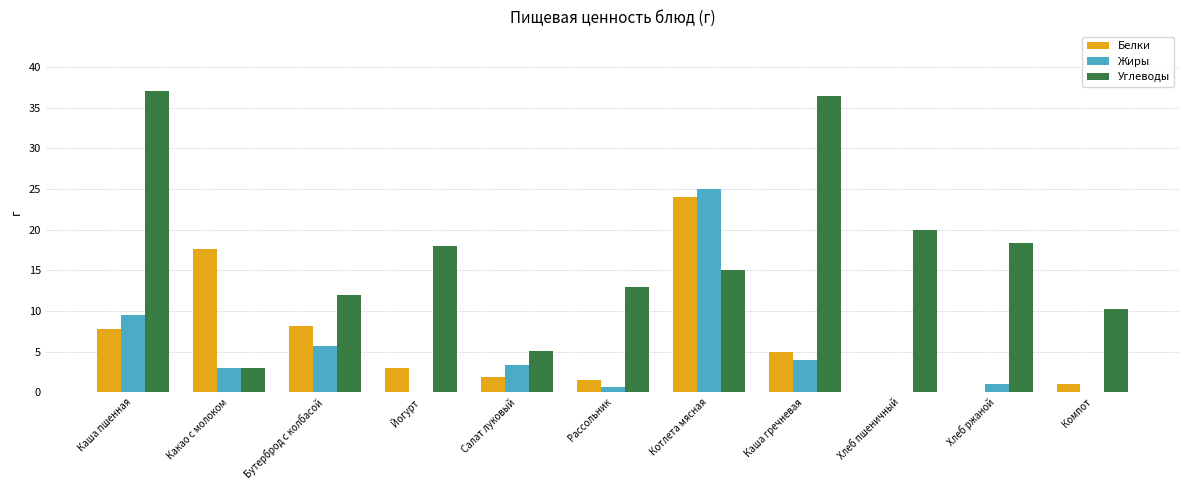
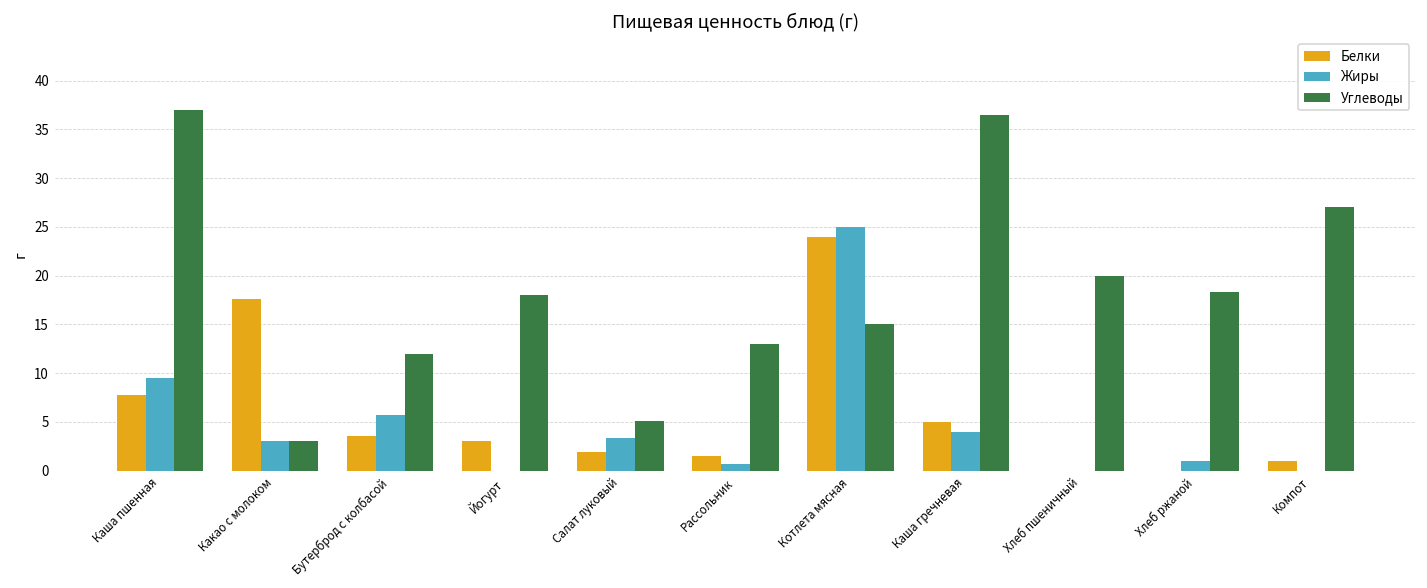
Белки, Бутерброд с колбасой: 8 -> 4
Углеводы, Компот: 10 -> 27
